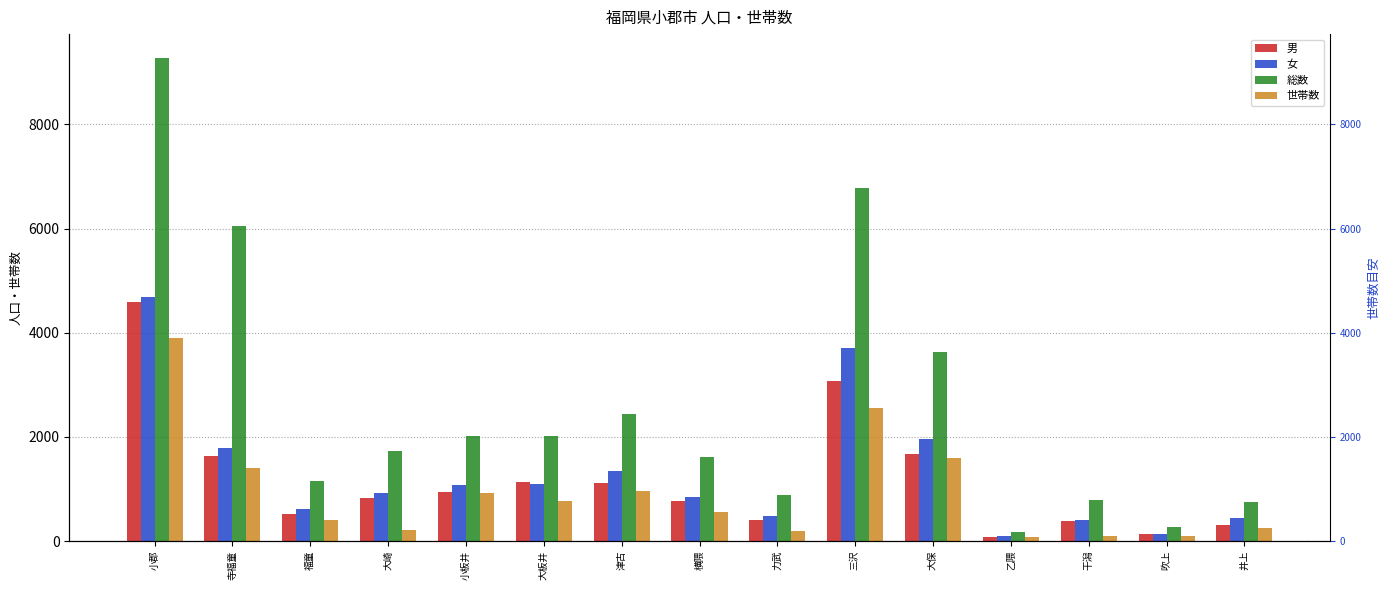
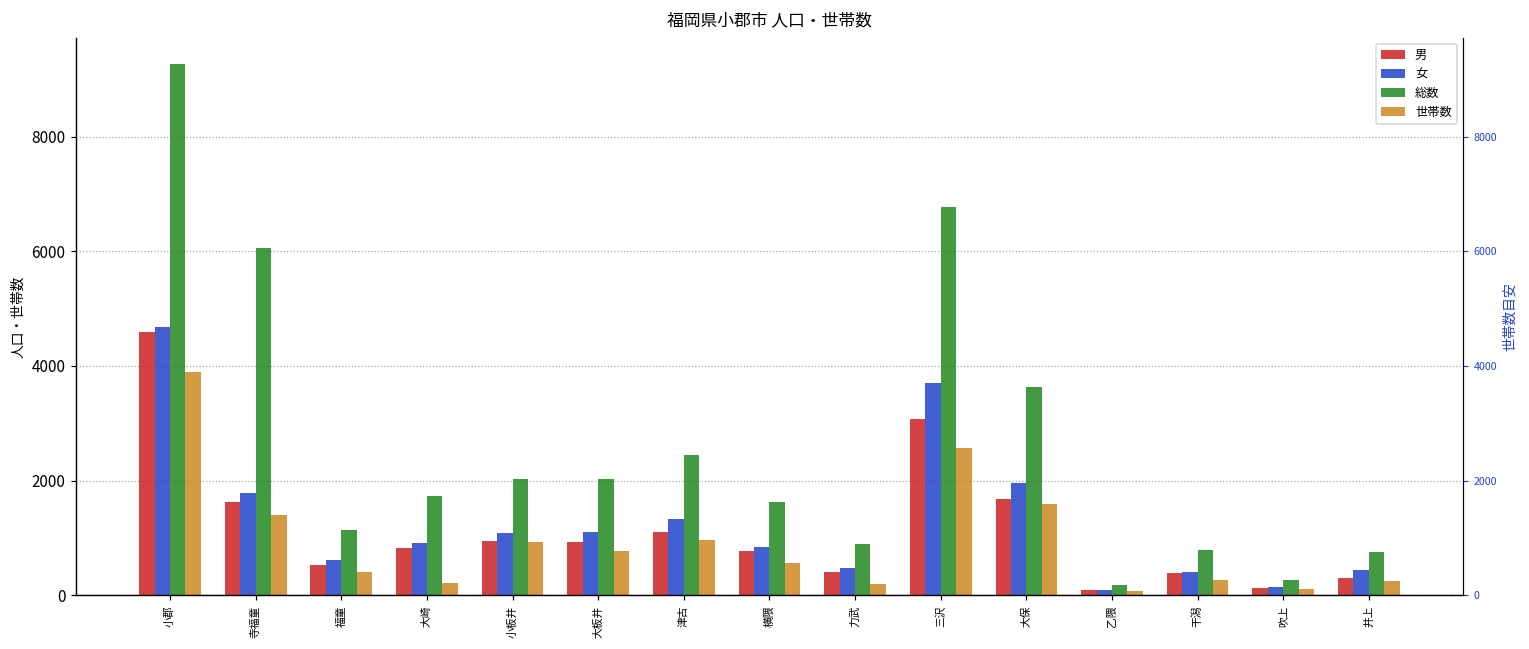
男, 大板井: 1100 -> 900
世帯数, 干潟: 100 -> 300
